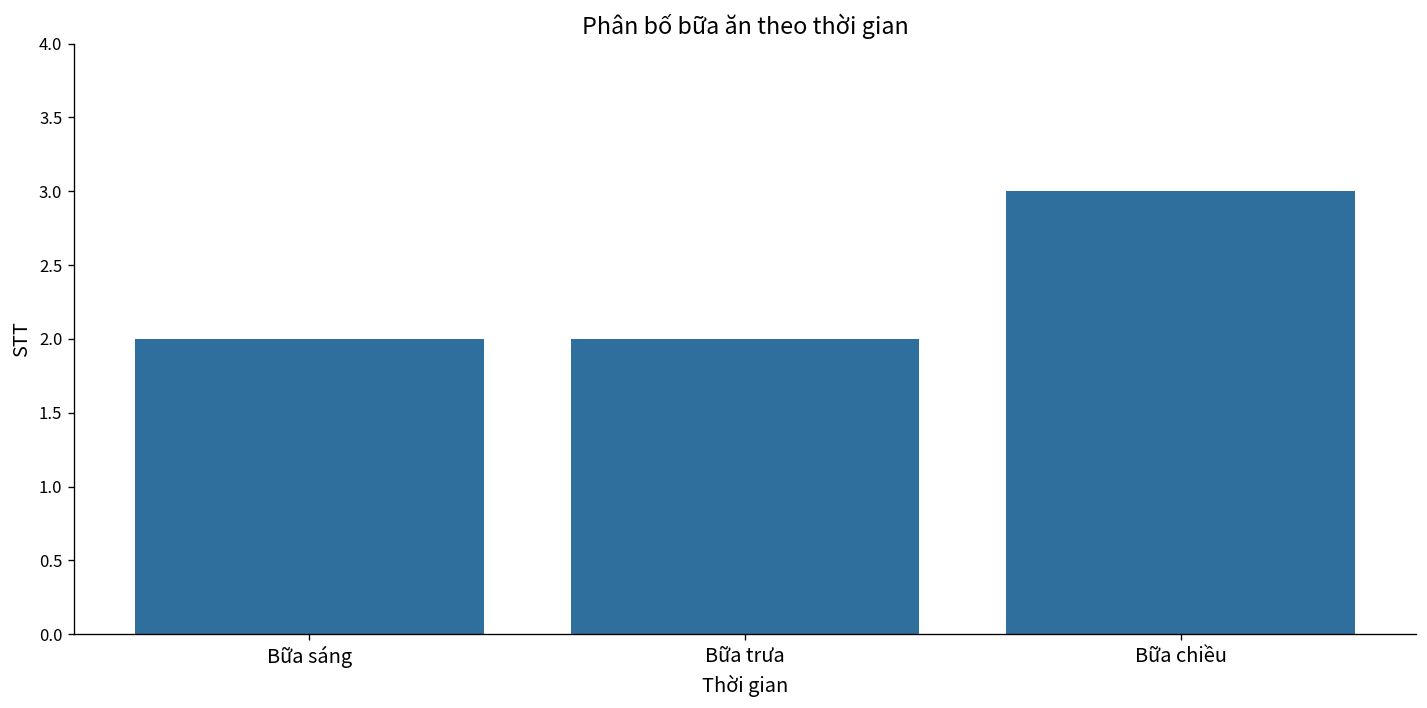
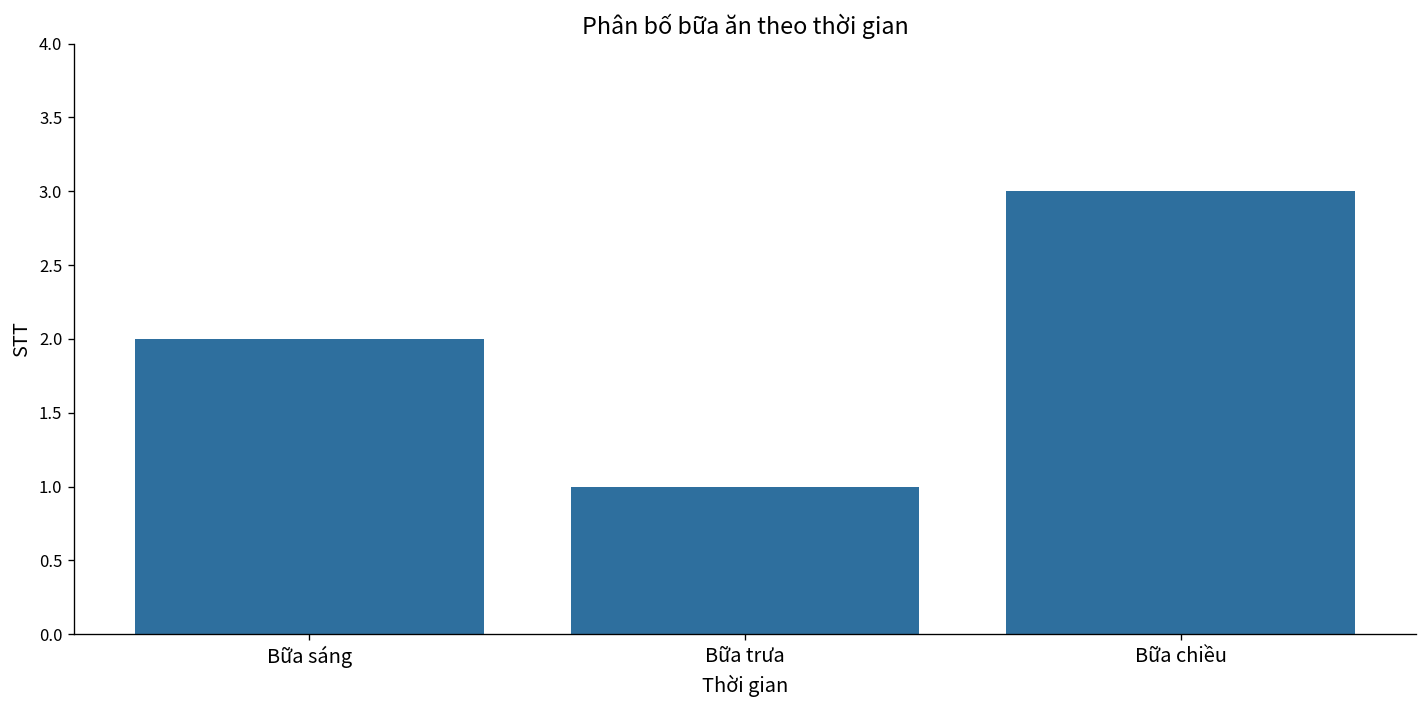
Bữa trưa: 2 -> 1
